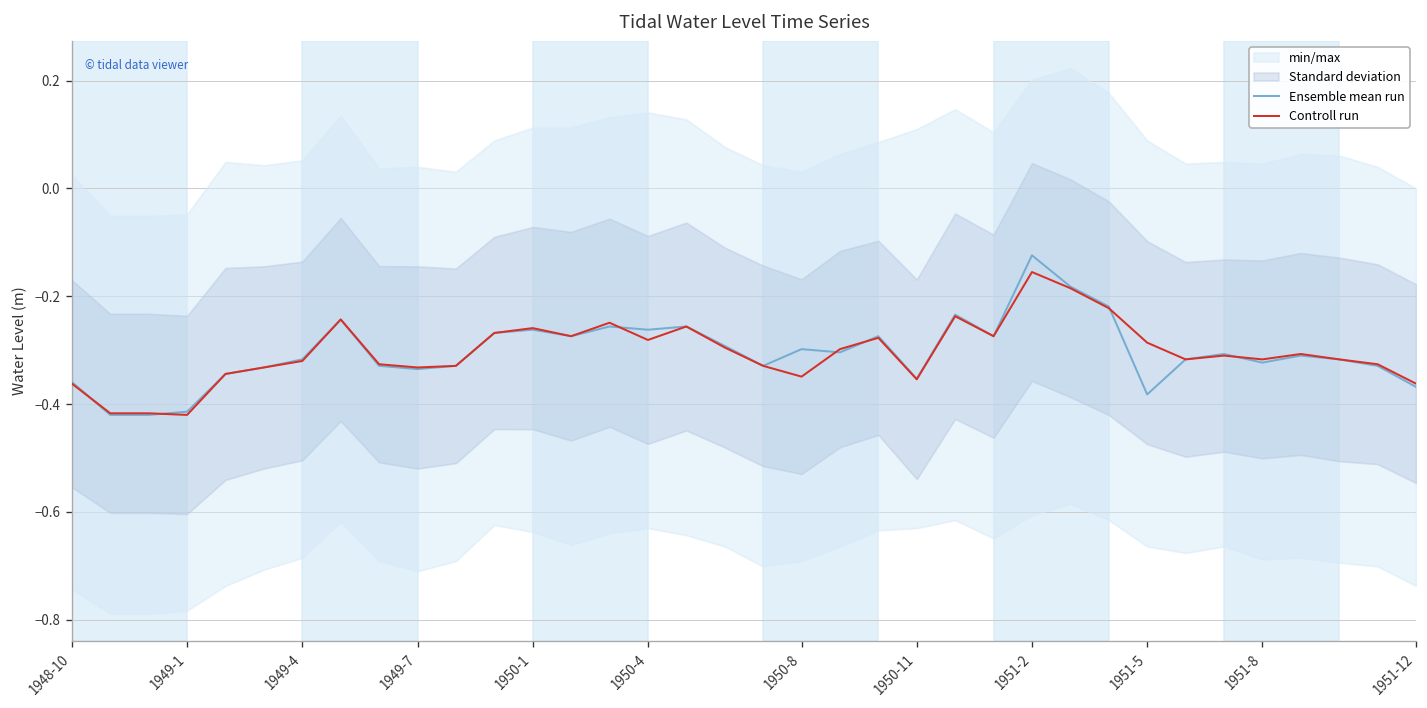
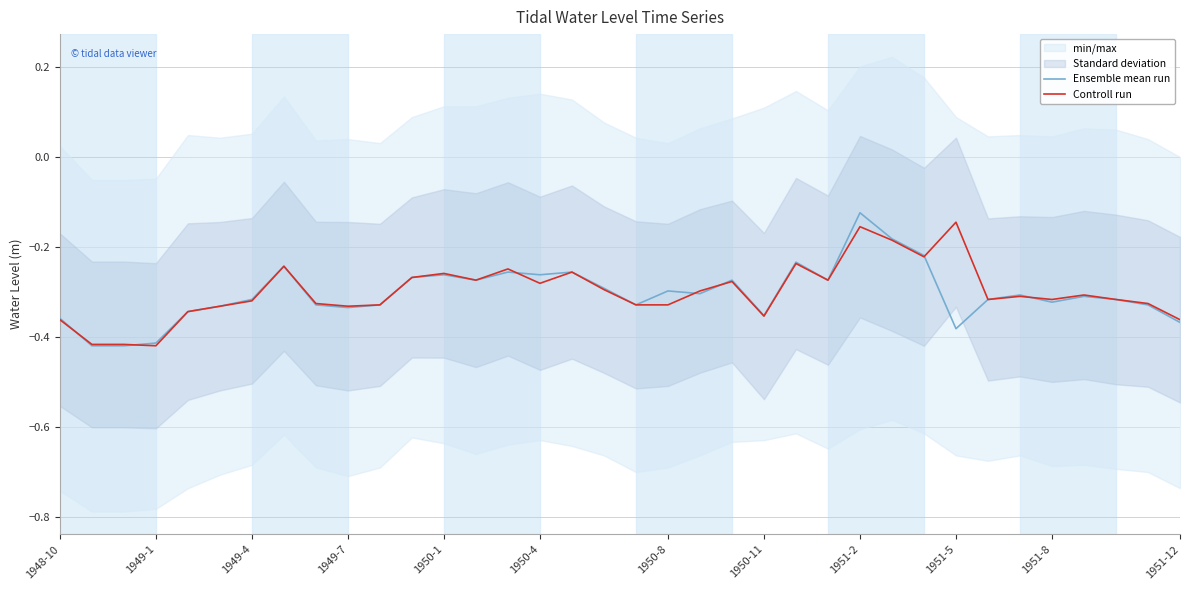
Controll run, 1950-8: -0.35 -> -0.33
Controll run, 1951-5: -0.29 -> -0.15
